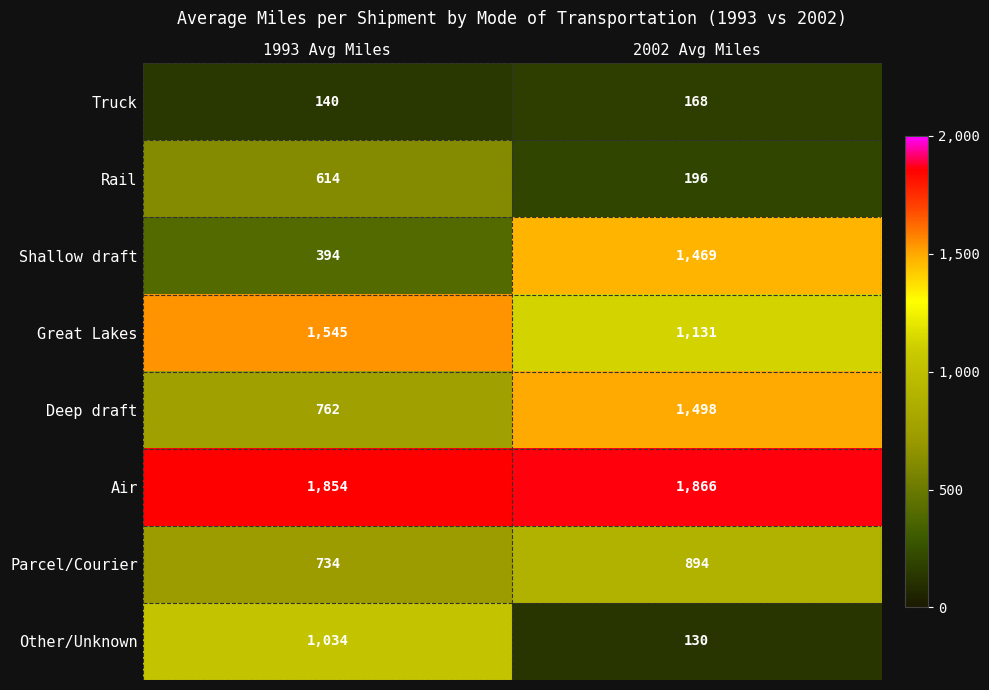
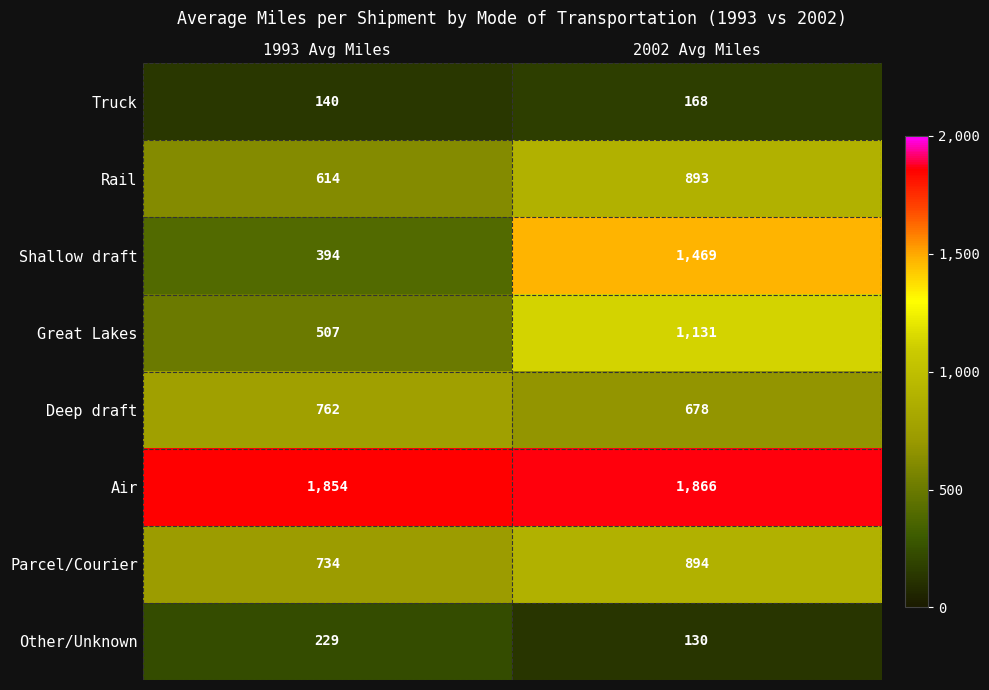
Rail, 2002 Avg Miles: 196 -> 893
Great Lakes, 1993 Avg Miles: 1,545 -> 507
Deep draft, 2002 Avg Miles: 1,498 -> 678
Other/Unknown, 1993 Avg Miles: 1,034 -> 229
